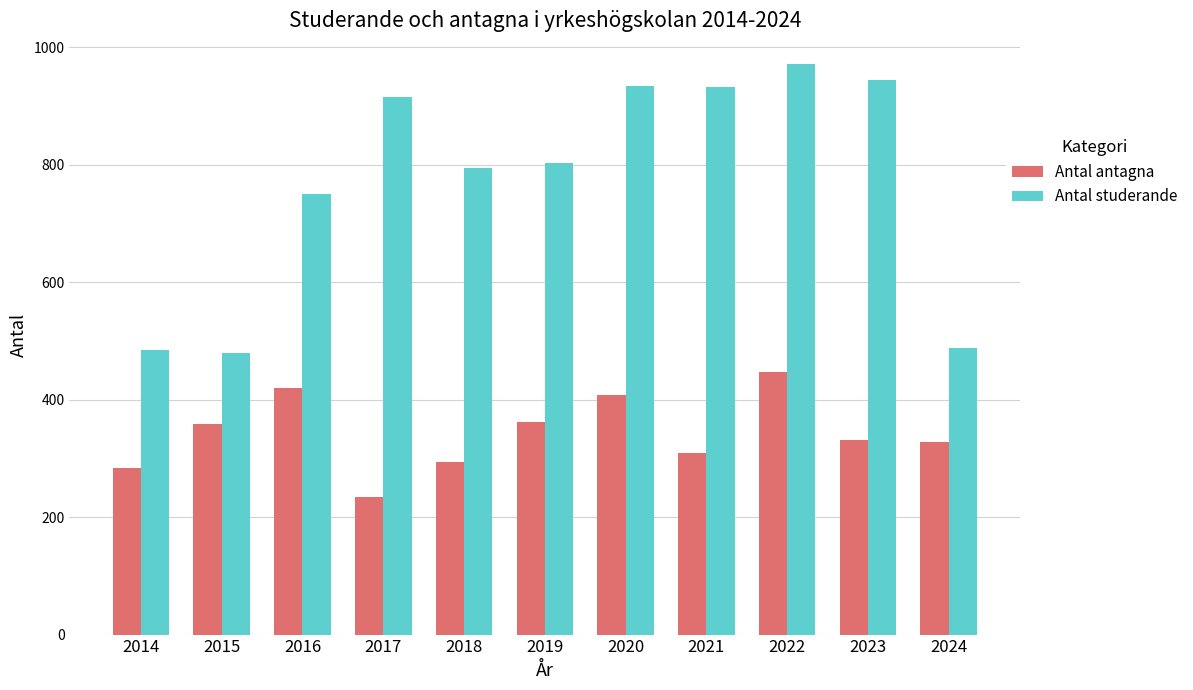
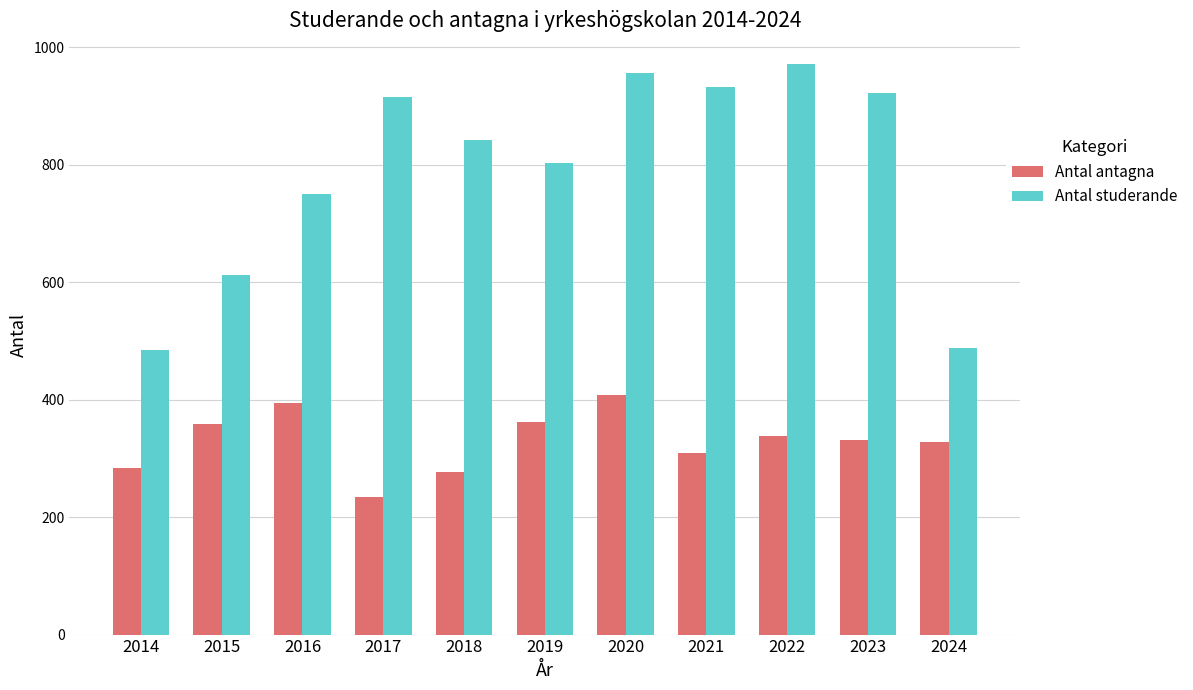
Antal studerande, 2015: 480 -> 610
Antal antagna, 2016: 420 -> 400
Antal antagna, 2018: 290 -> 280
Antal studerande, 2018: 800 -> 840
Antal studerande, 2020: 940 -> 960
Antal antagna, 2022: 450 -> 340
Antal studerande, 2023: 950 -> 920
